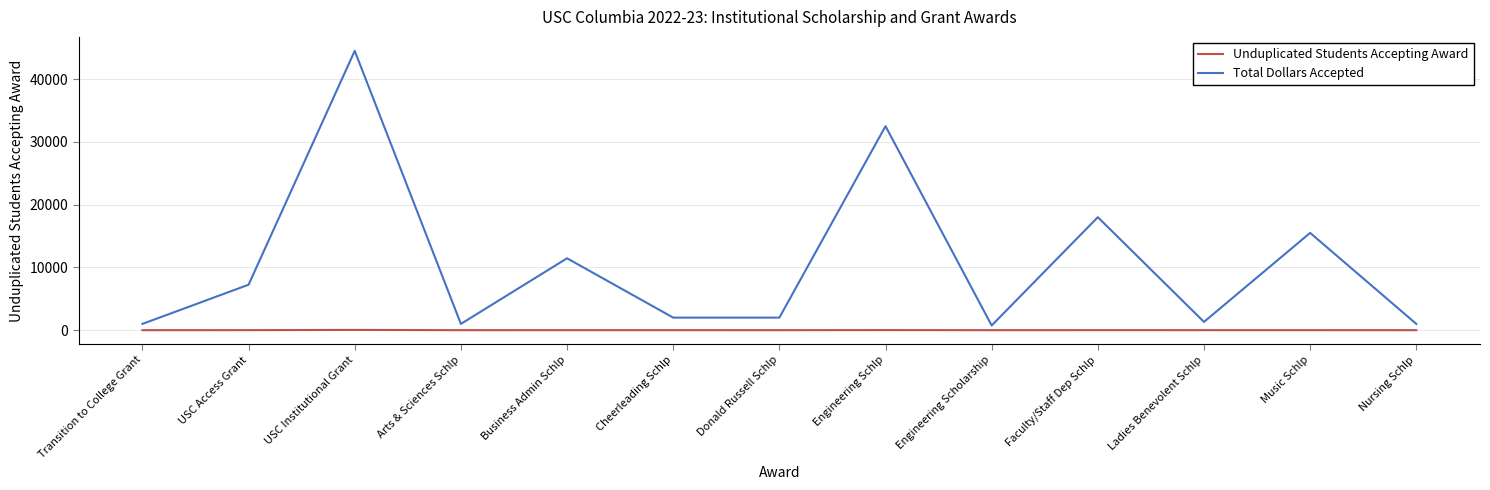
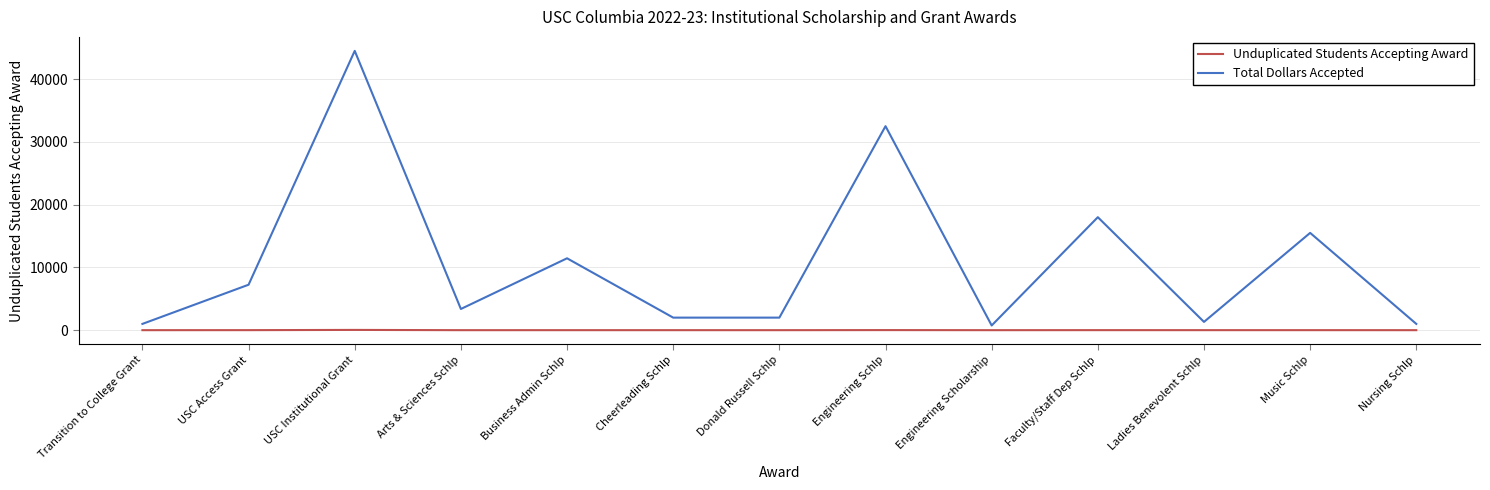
Total Dollars Accepted, Arts & Sciences Schlp: 1000 -> 3000
